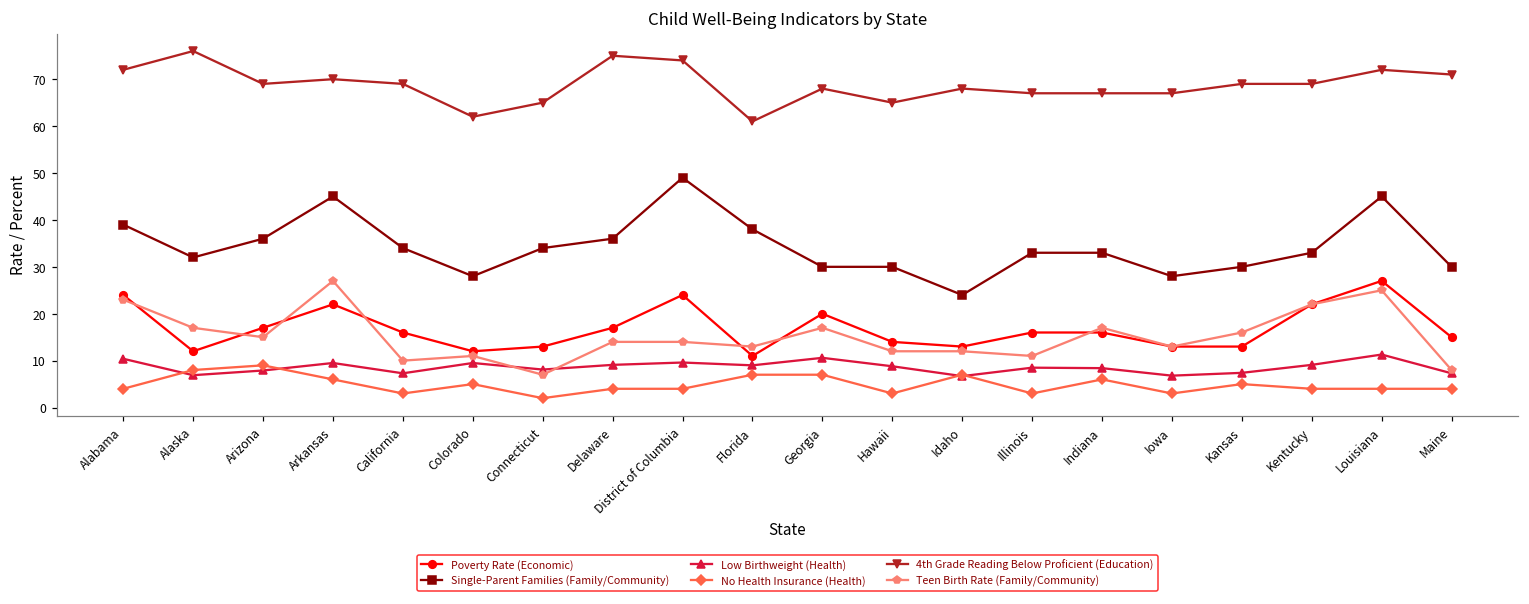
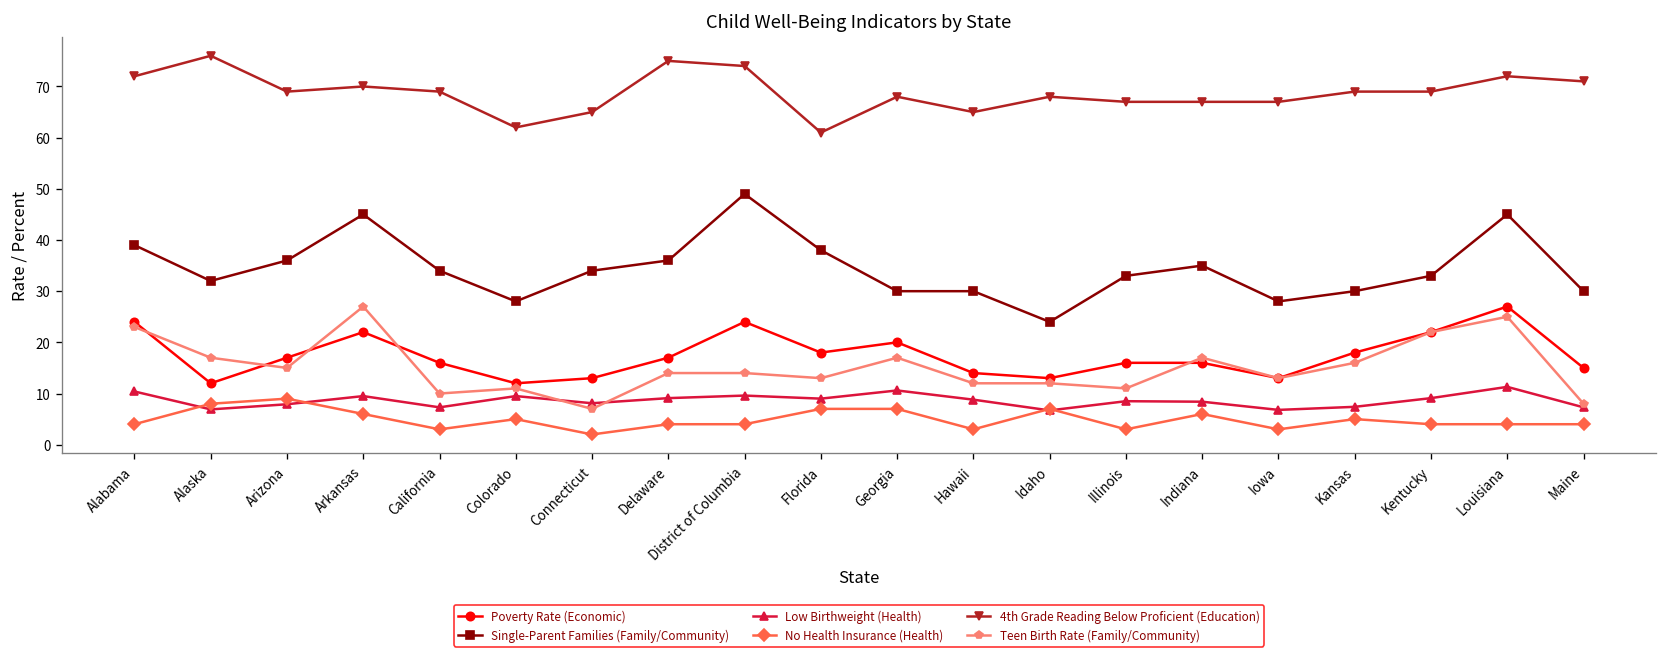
Poverty Rate (Economic), Florida: 11 -> 18
Single-Parent Families (Family/Community), Indiana: 33 -> 35
Poverty Rate (Economic), Kansas: 13 -> 18
